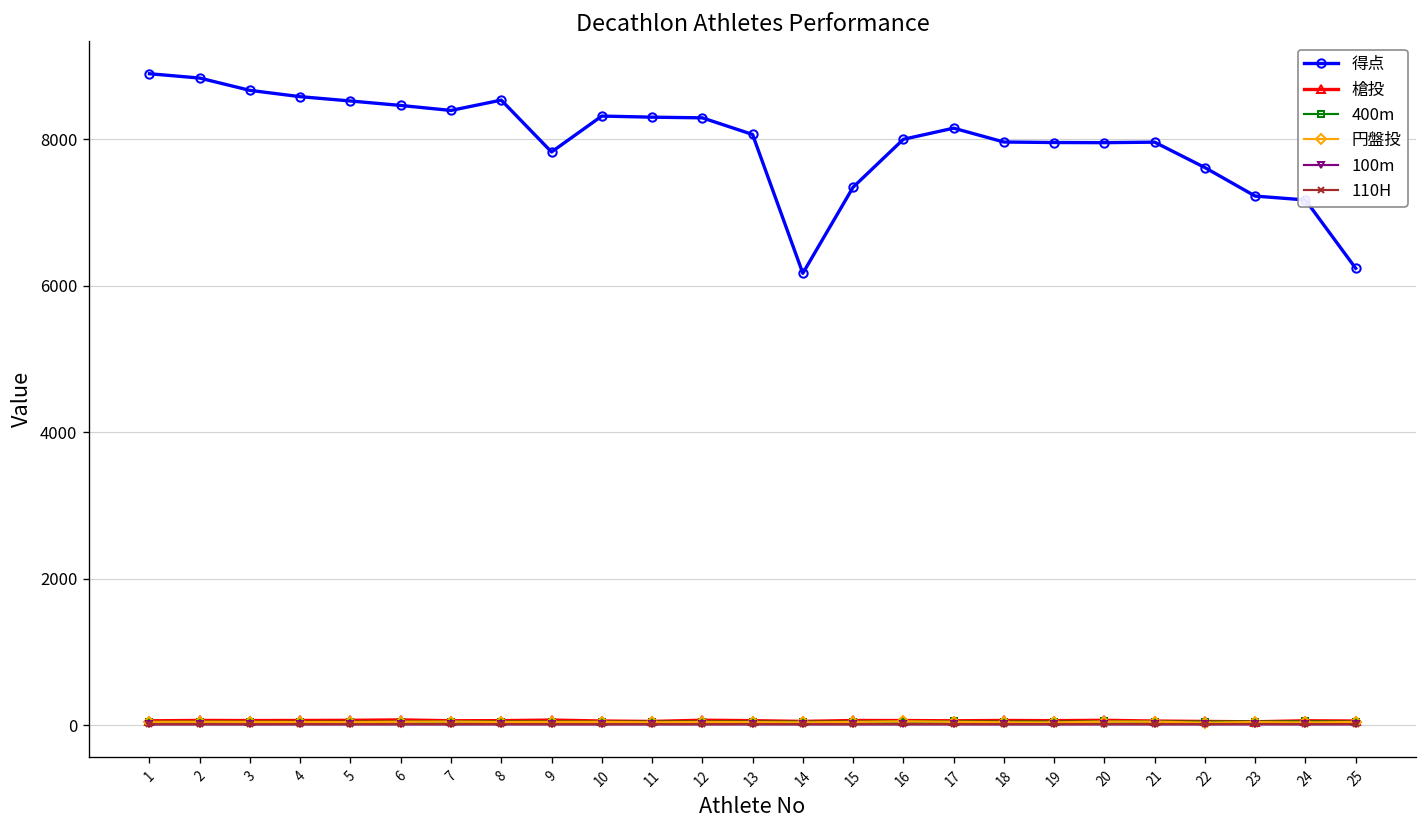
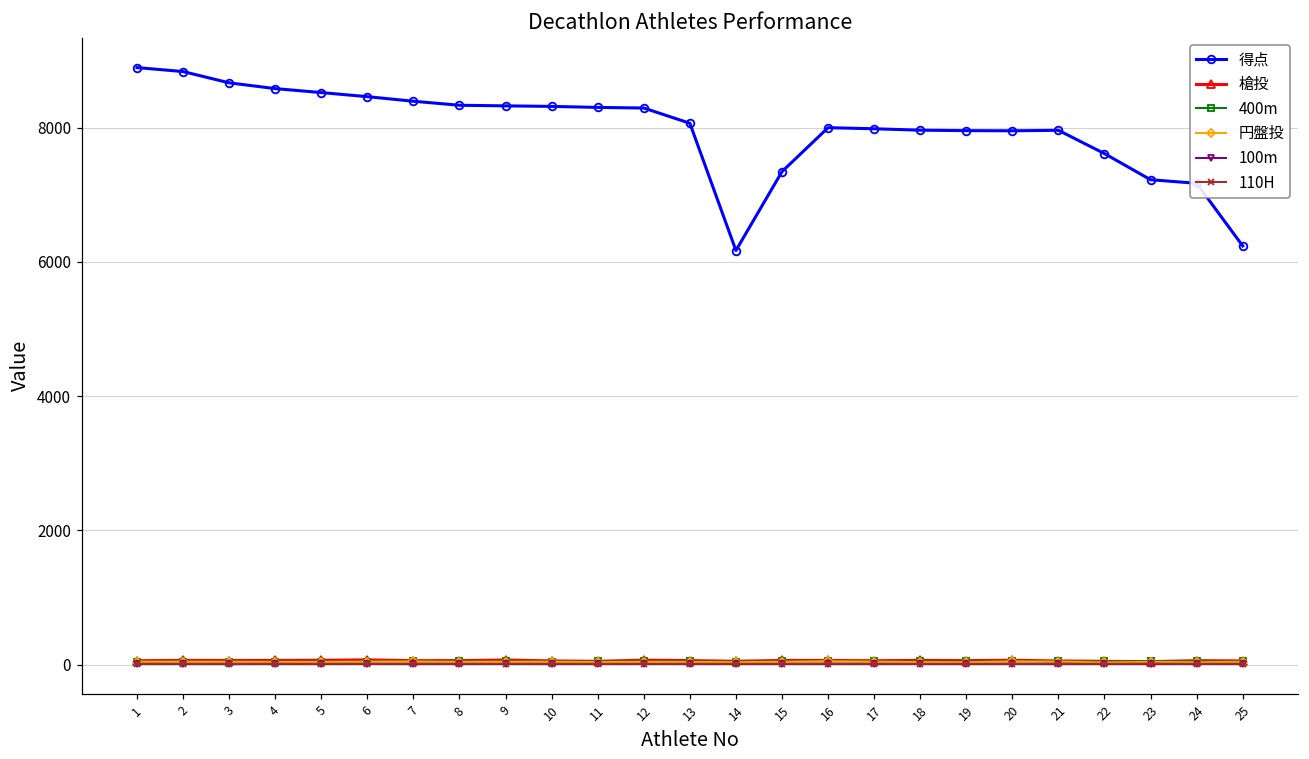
得点, 8: 8500 -> 8300
得点, 9: 7800 -> 8300
得点, 17: 8200 -> 8000
